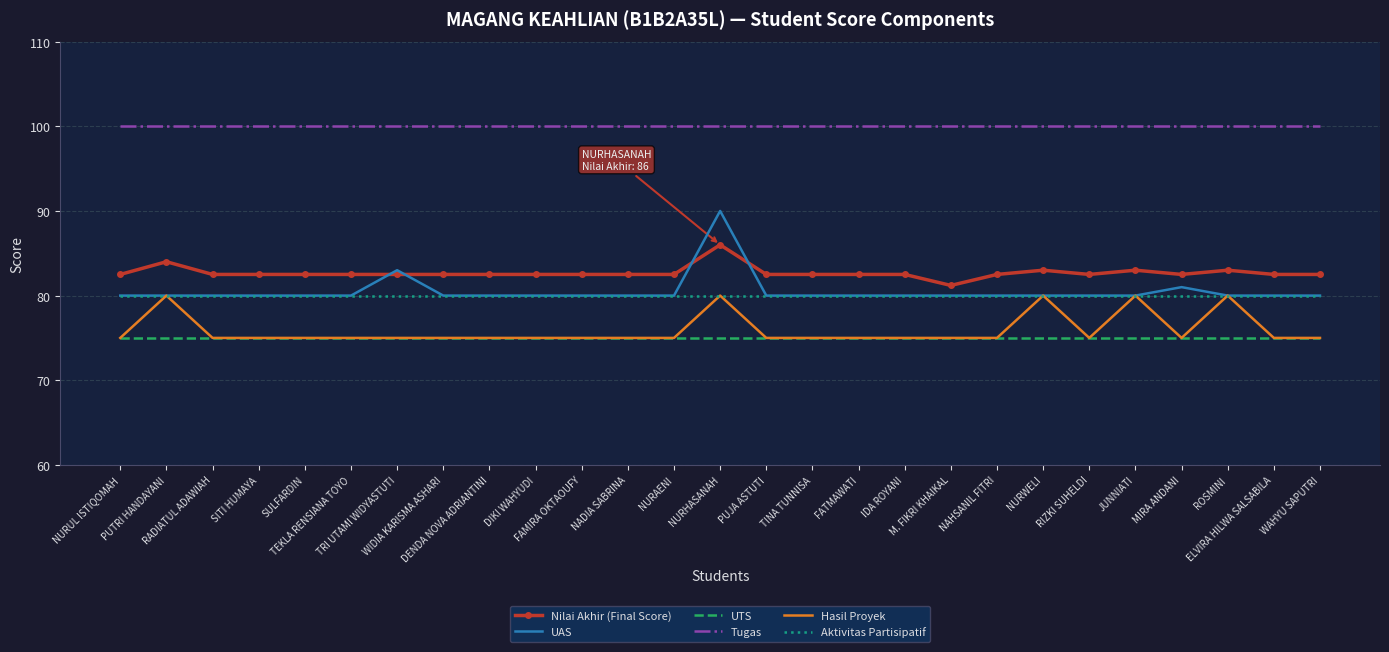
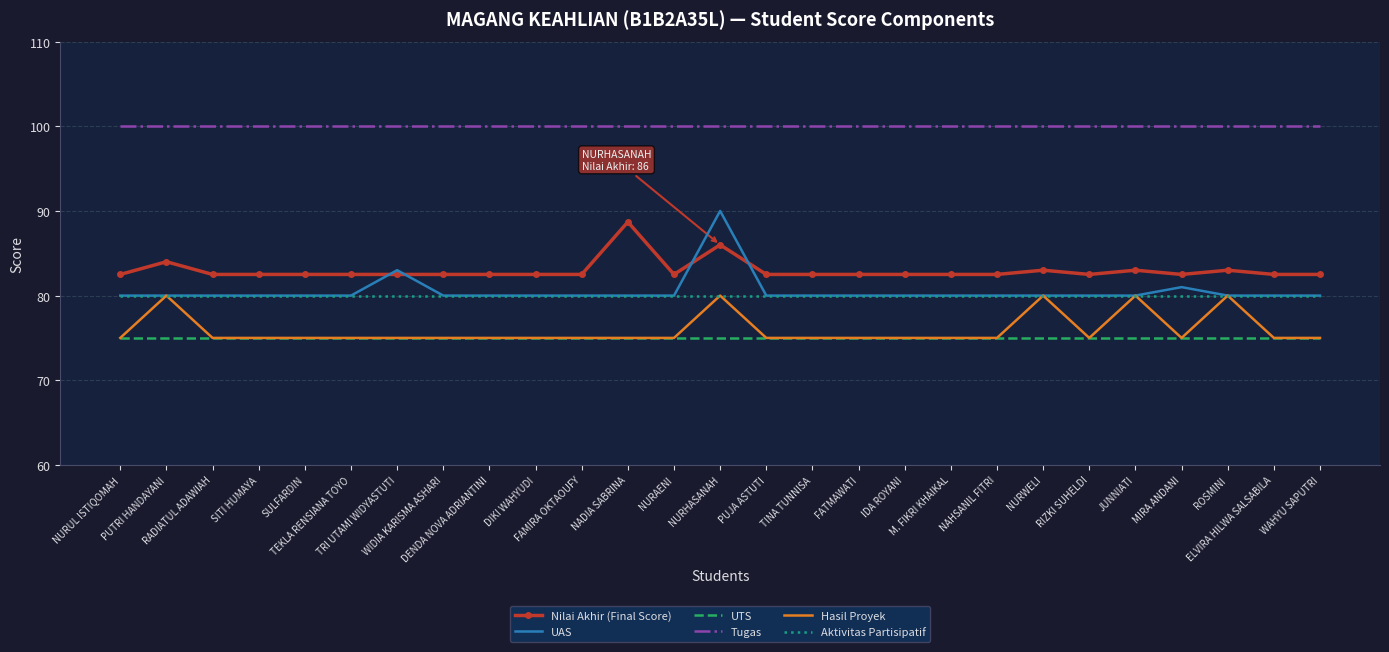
Nilai Akhir (Final Score), NADIA SABRINA: 83 -> 89
Nilai Akhir (Final Score), M. FIKRI KHAIKAL: 81 -> 83
